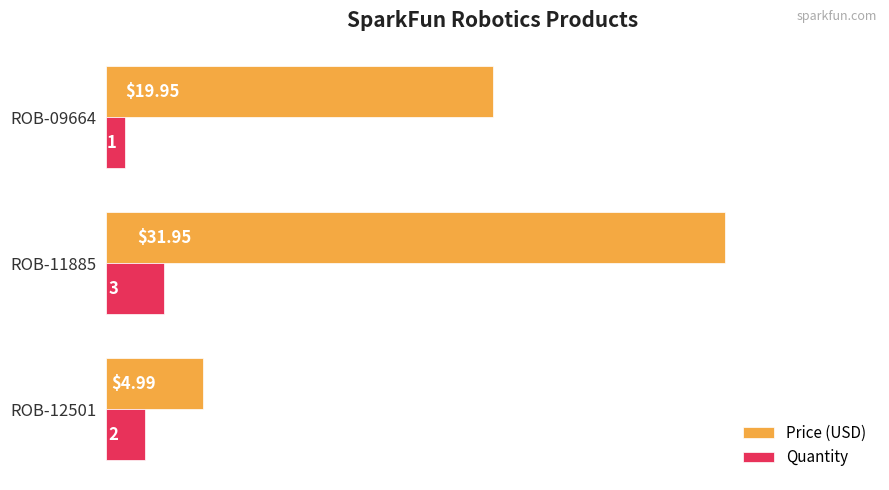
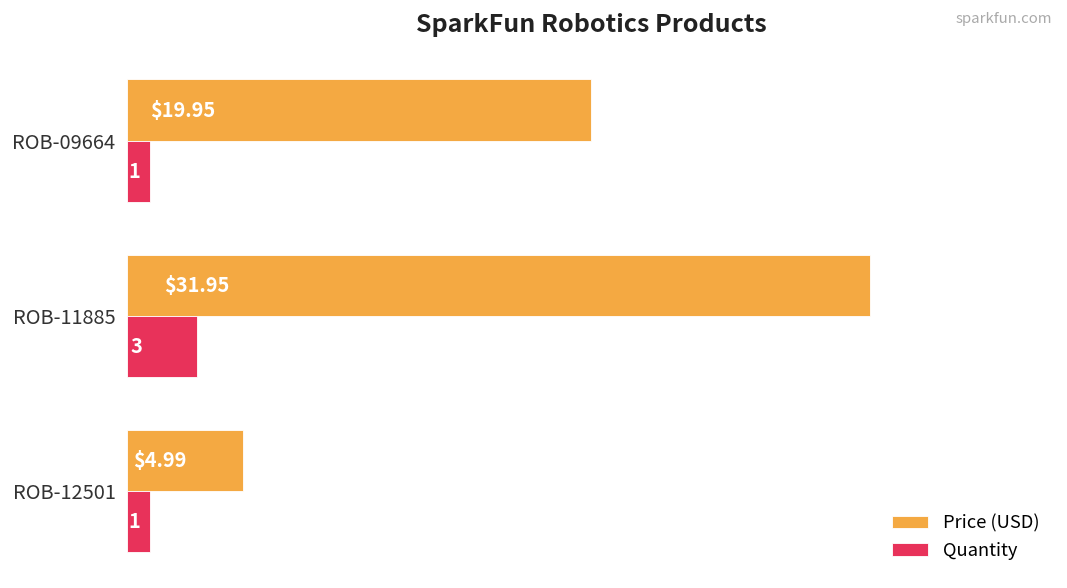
Quantity, ROB-12501: 2 -> 1
